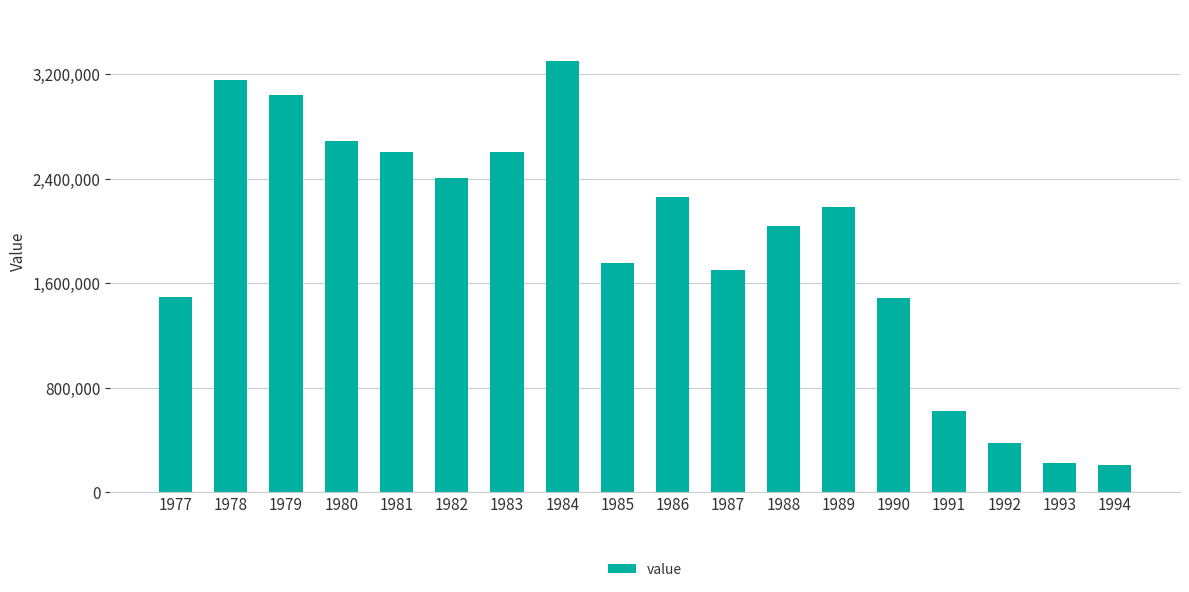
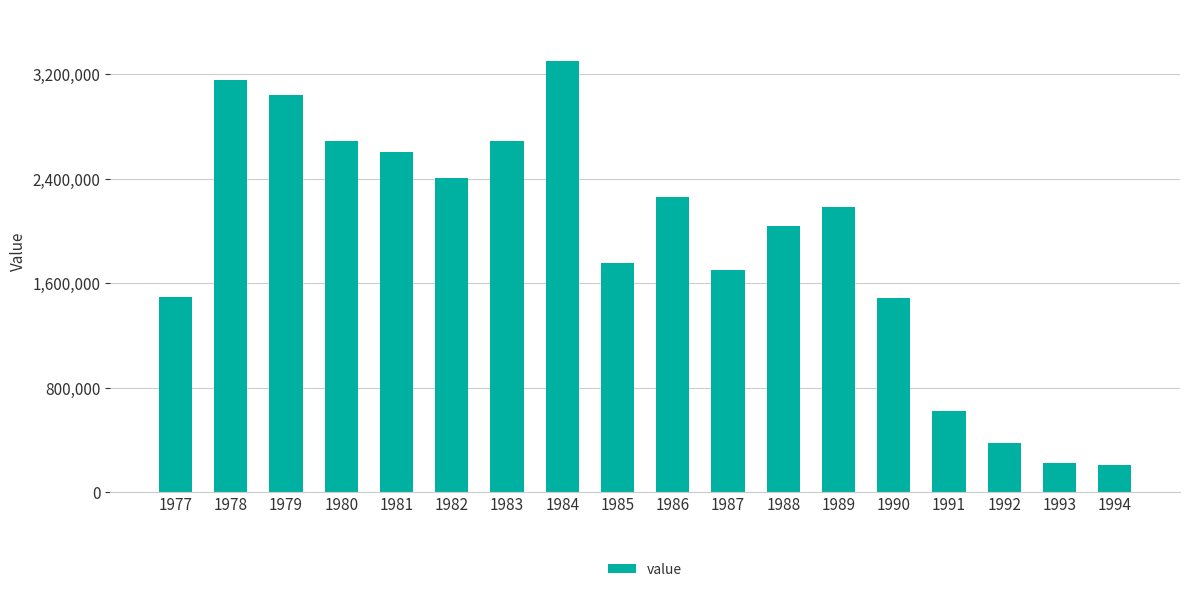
1983: 2,600,000 -> 2,690,000
